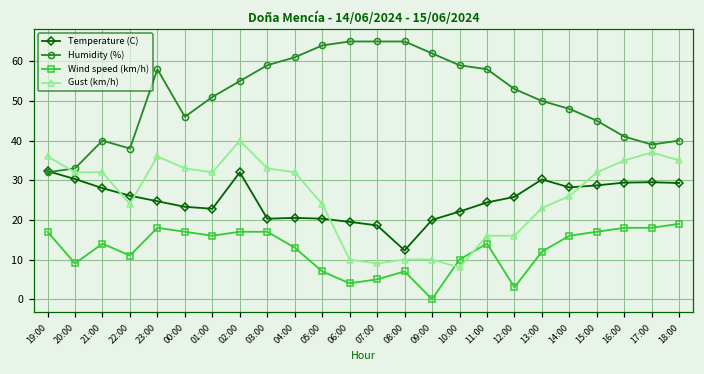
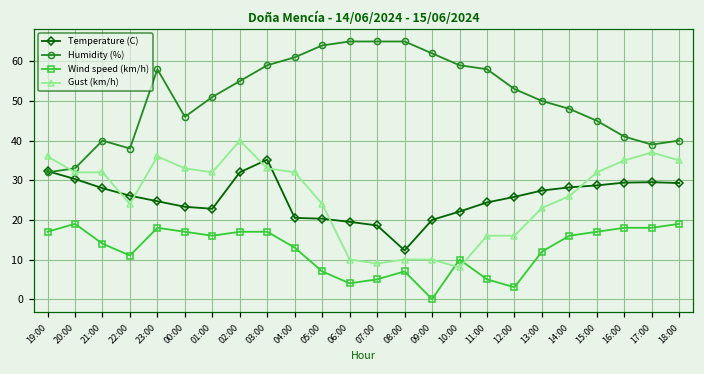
Wind speed (km/h), 20:00: 9 -> 19
Temperature (C), 03:00: 20 -> 35
Wind speed (km/h), 11:00: 14 -> 5
Temperature (C), 13:00: 30 -> 27
